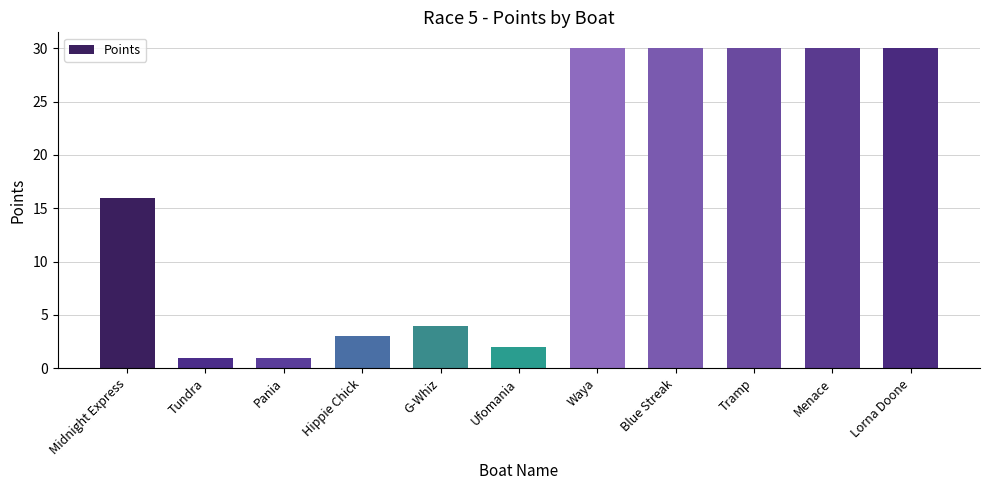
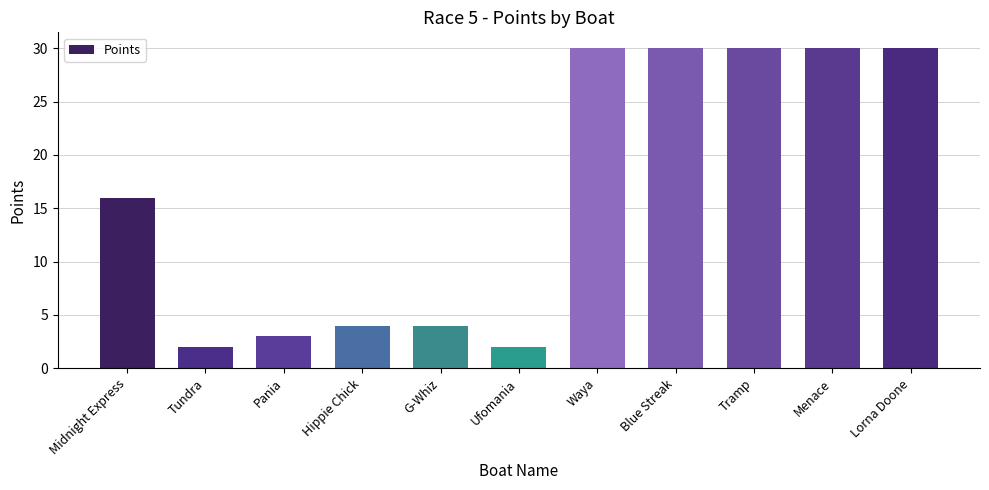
Tundra: 1 -> 2
Pania: 1 -> 3
Hippie Chick: 3 -> 4
